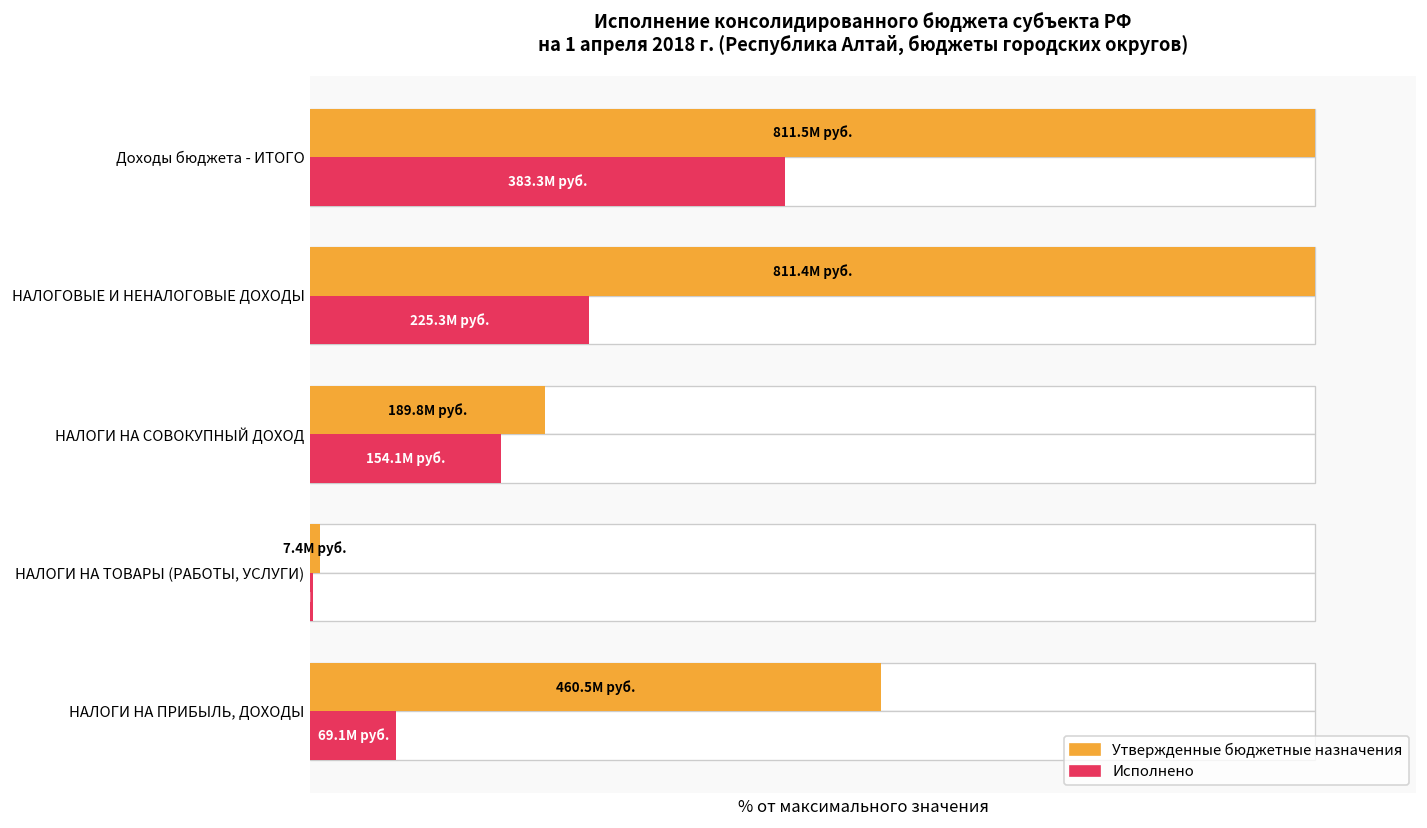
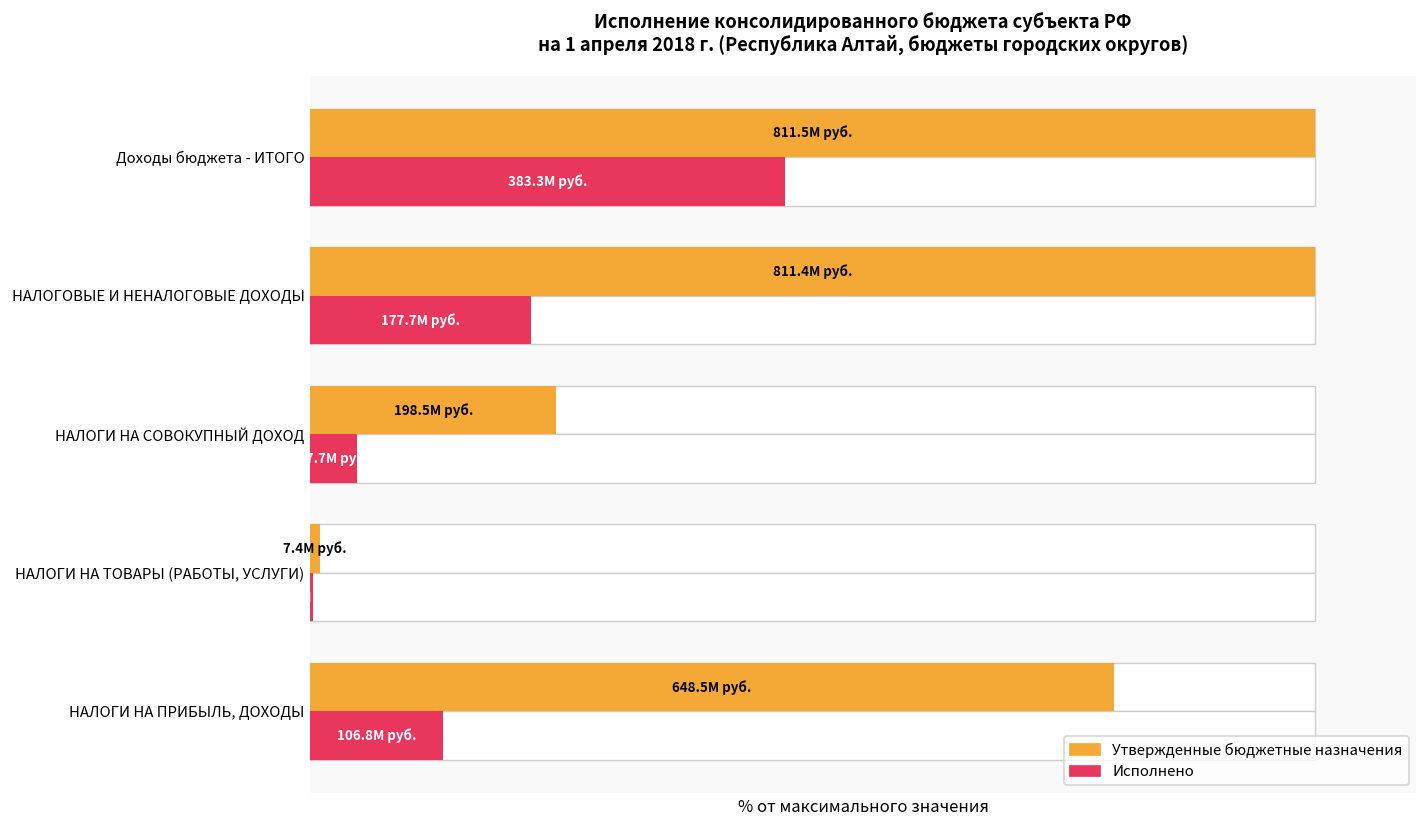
Исполнено, НАЛОГОВЫЕ И НЕНАЛОГОВЫЕ ДОХОДЫ: 225.3M -> 177.7M
Утвержденные бюджетные назначения, НАЛОГИ НА СОВОКУПНЫЙ ДОХОД: 189.8M -> 198.5M
Исполнено, НАЛОГИ НА СОВОКУПНЫЙ ДОХОД: 154.1M -> 37.7M
Утвержденные бюджетные назначения, НАЛОГИ НА ПРИБЫЛЬ, ДОХОДЫ: 460.5M -> 648.5M
Исполнено, НАЛОГИ НА ПРИБЫЛЬ, ДОХОДЫ: 69.1M -> 106.8M
